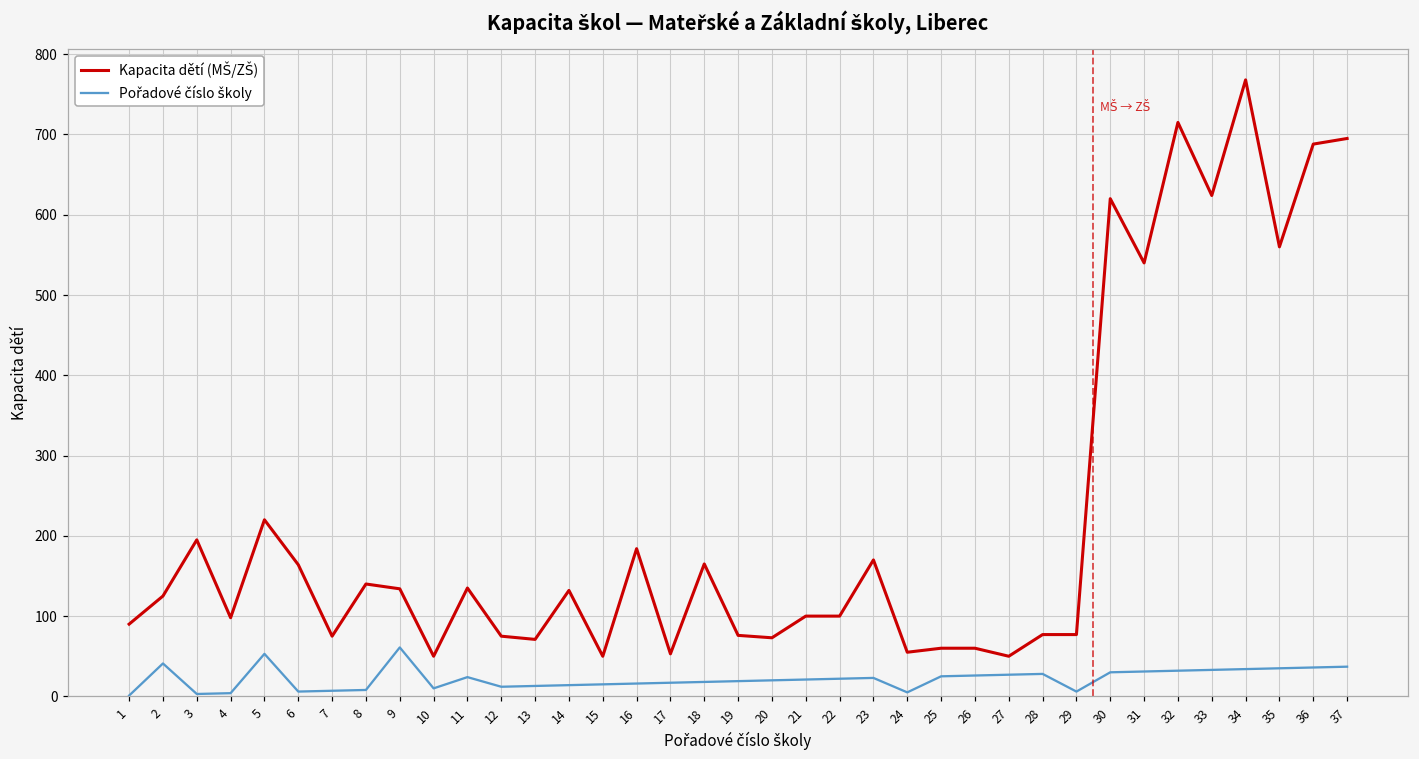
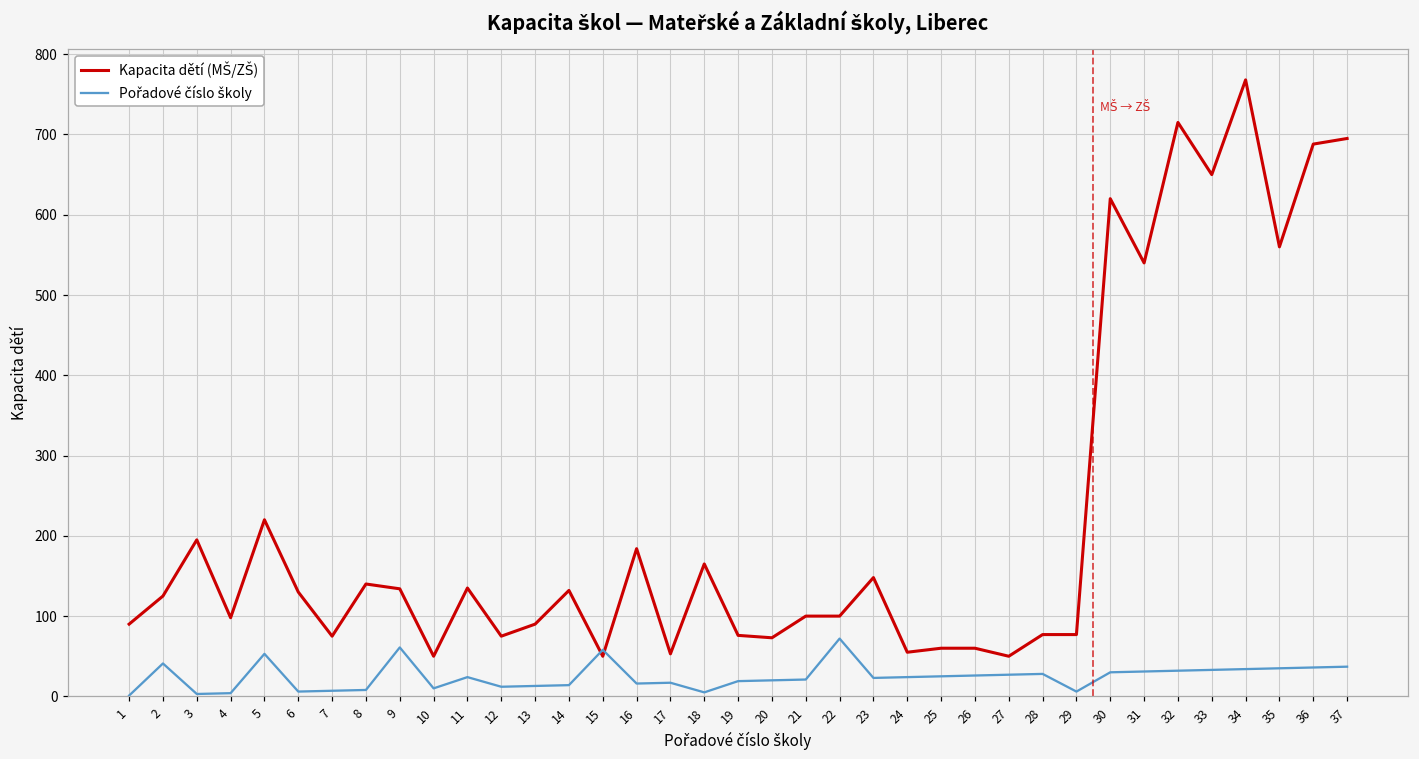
Kapacita dětí (MŠ/ZŠ), 6: 160 -> 130
Kapacita dětí (MŠ/ZŠ), 13: 70 -> 90
Pořadové číslo školy, 15: 20 -> 60
Pořadové číslo školy, 18: 20 -> 10
Pořadové číslo školy, 22: 20 -> 70
Kapacita dětí (MŠ/ZŠ), 23: 170 -> 150
Pořadové číslo školy, 24: 10 -> 20
Kapacita dětí (MŠ/ZŠ), 33: 620 -> 650
